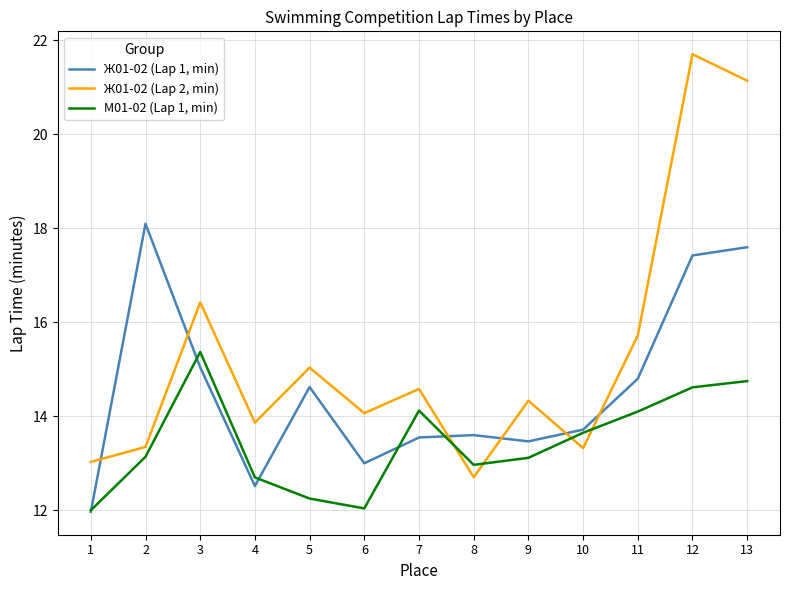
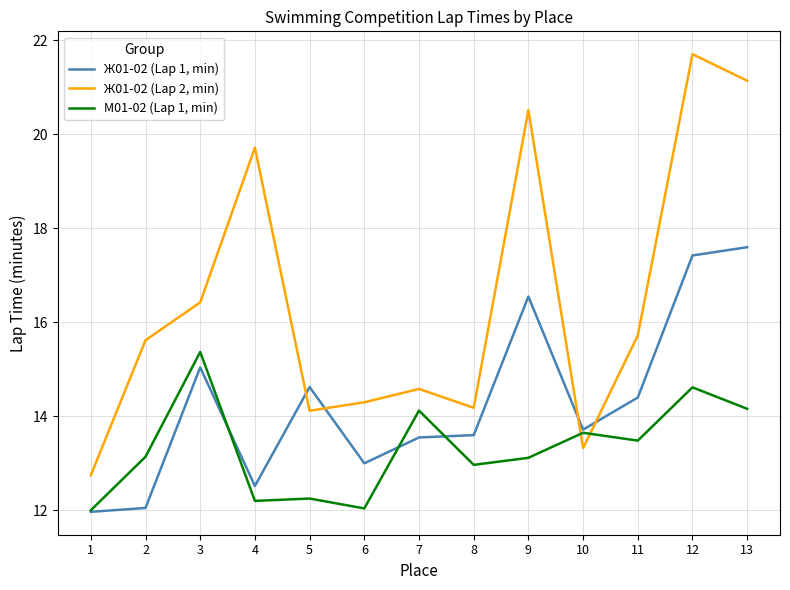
Ж01-02 (Lap 2, min), 1: 13.0 -> 12.7
Ж01-02 (Lap 1, min), 2: 18.1 -> 12.1
Ж01-02 (Lap 2, min), 2: 13.3 -> 15.6
Ж01-02 (Lap 2, min), 4: 13.9 -> 19.7
М01-02 (Lap 1, min), 4: 12.7 -> 12.2
Ж01-02 (Lap 2, min), 5: 15.0 -> 14.1
Ж01-02 (Lap 2, min), 6: 14.1 -> 14.3
Ж01-02 (Lap 2, min), 8: 12.7 -> 14.2
Ж01-02 (Lap 1, min), 9: 13.5 -> 16.6
Ж01-02 (Lap 2, min), 9: 14.3 -> 20.5
Ж01-02 (Lap 1, min), 11: 14.8 -> 14.4
М01-02 (Lap 1, min), 11: 14.1 -> 13.5
М01-02 (Lap 1, min), 13: 14.8 -> 14.2
